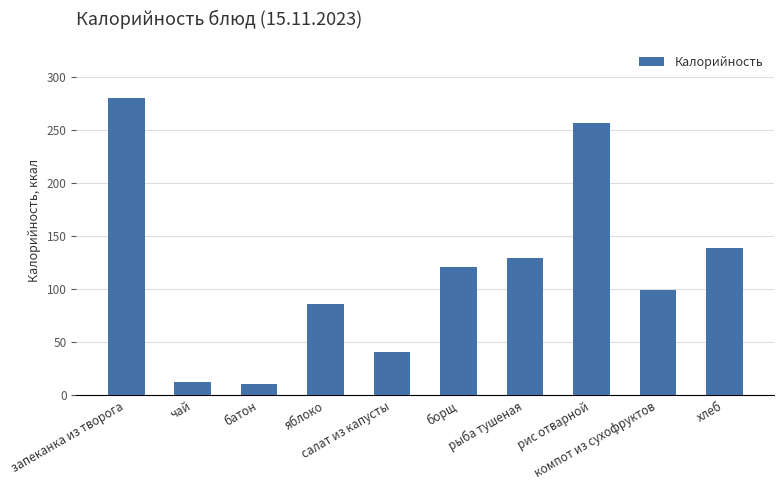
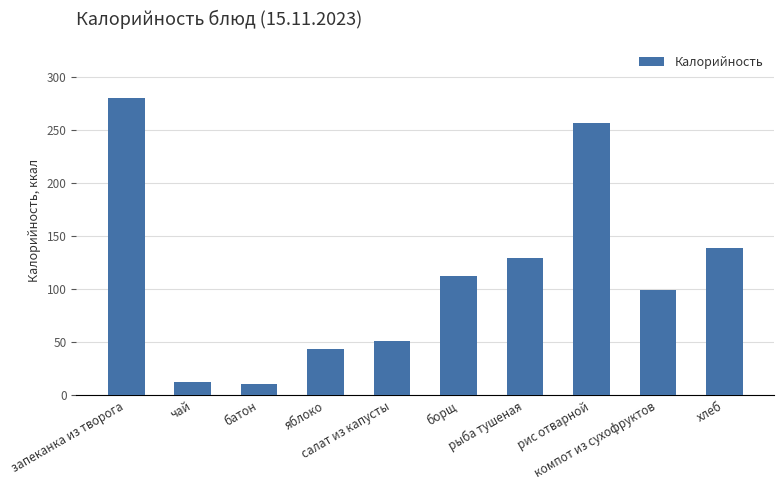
яблоко: 86 -> 44
салат из капусты: 41 -> 51
борщ: 121 -> 112
